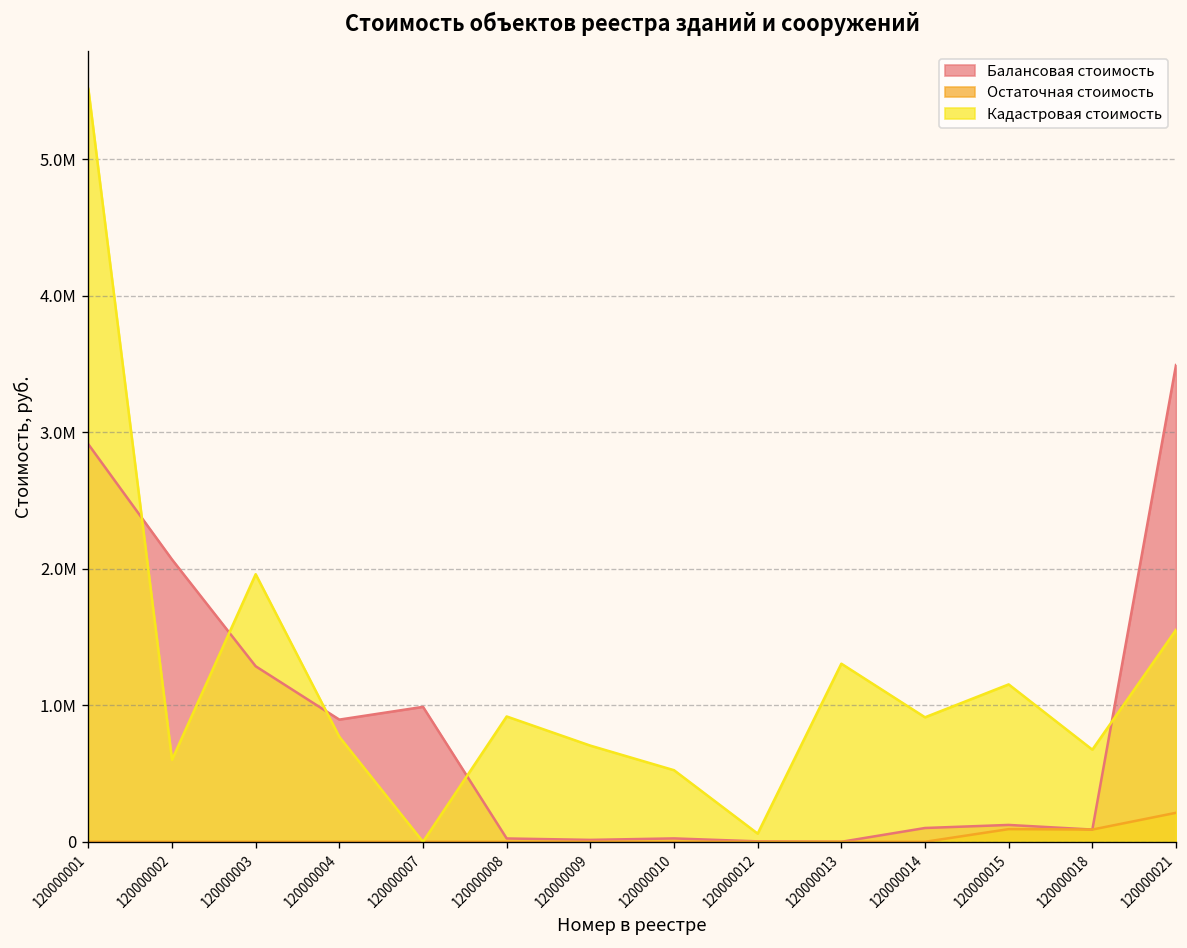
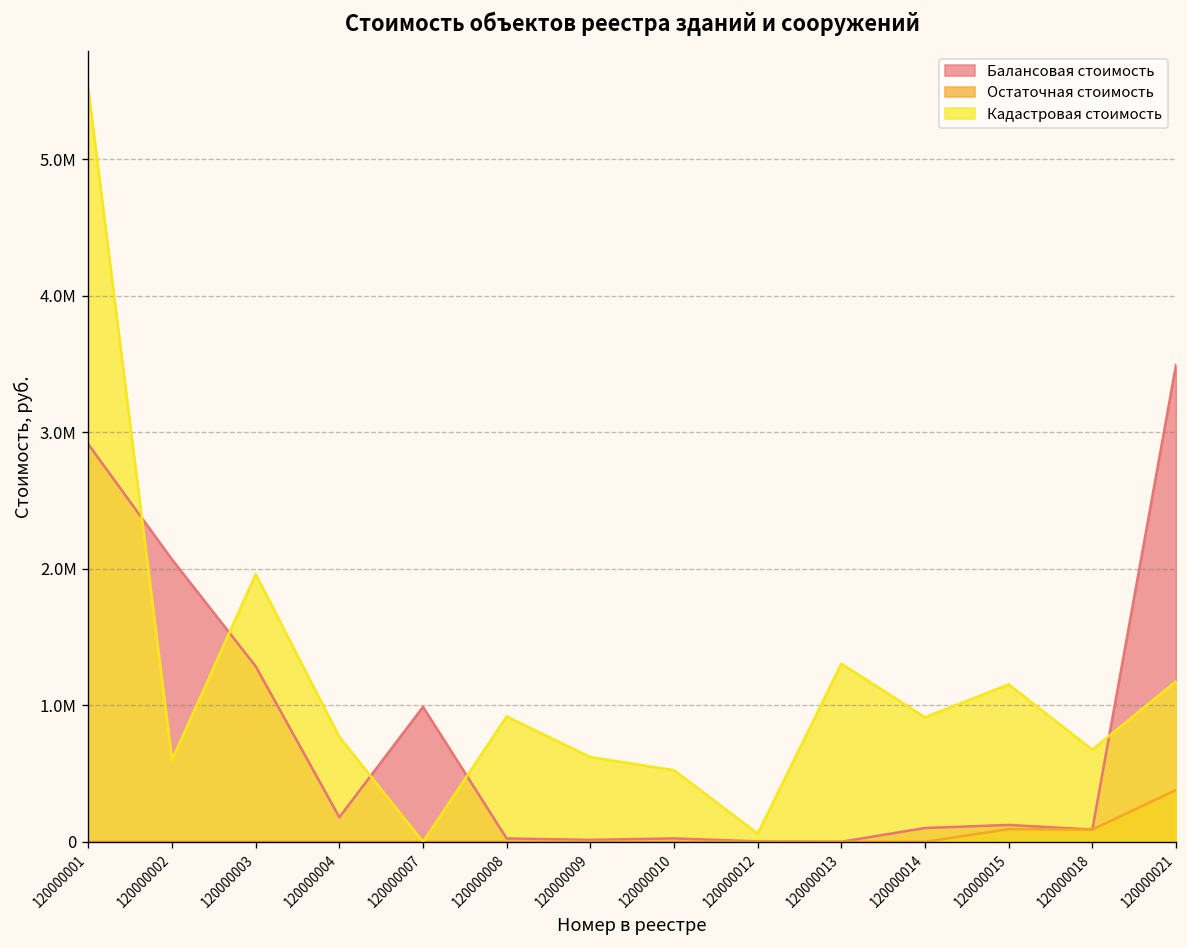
Балансовая стоимость, 120000004: 900000 -> 180000
Кадастровая стоимость, 120000009: 700000 -> 620000
Остаточная стоимость, 120000021: 210000 -> 380000
Кадастровая стоимость, 120000021: 1550000 -> 1180000
